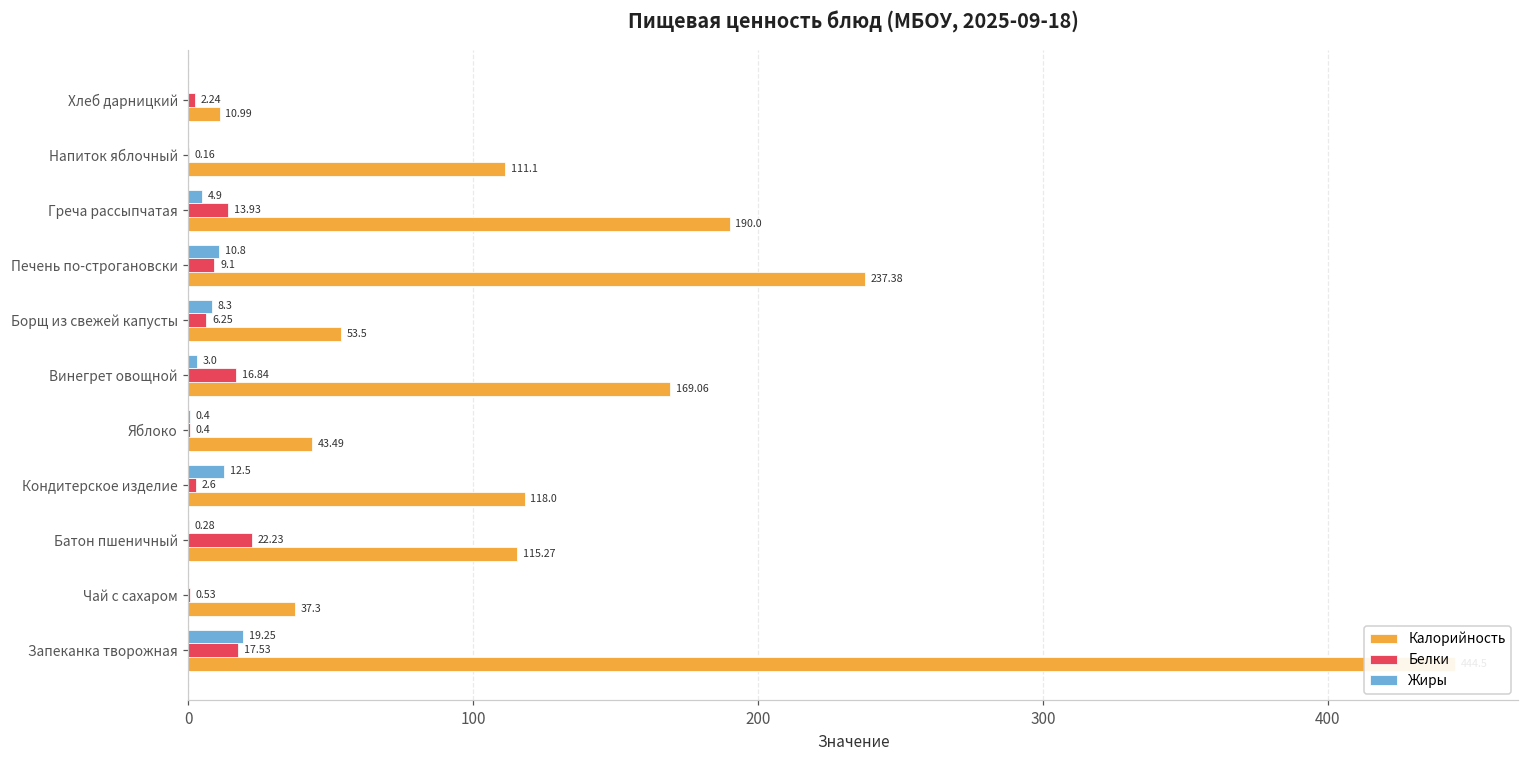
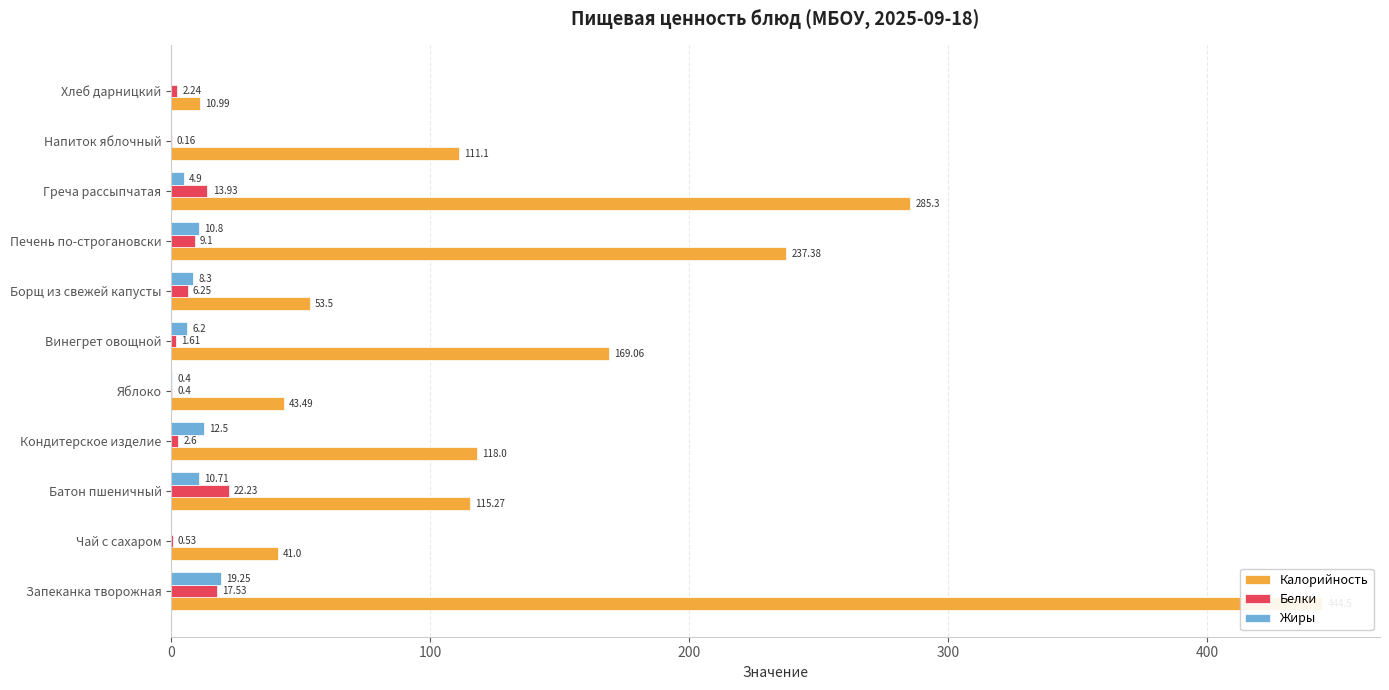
Калорийность, Греча рассыпчатая: 190.0 -> 285.3
Жиры, Винегрет овощной: 3.0 -> 6.2
Белки, Винегрет овощной: 16.84 -> 1.61
Жиры, Батон пшеничный: 0.28 -> 10.71
Калорийность, Чай с сахаром: 37.3 -> 41.0
